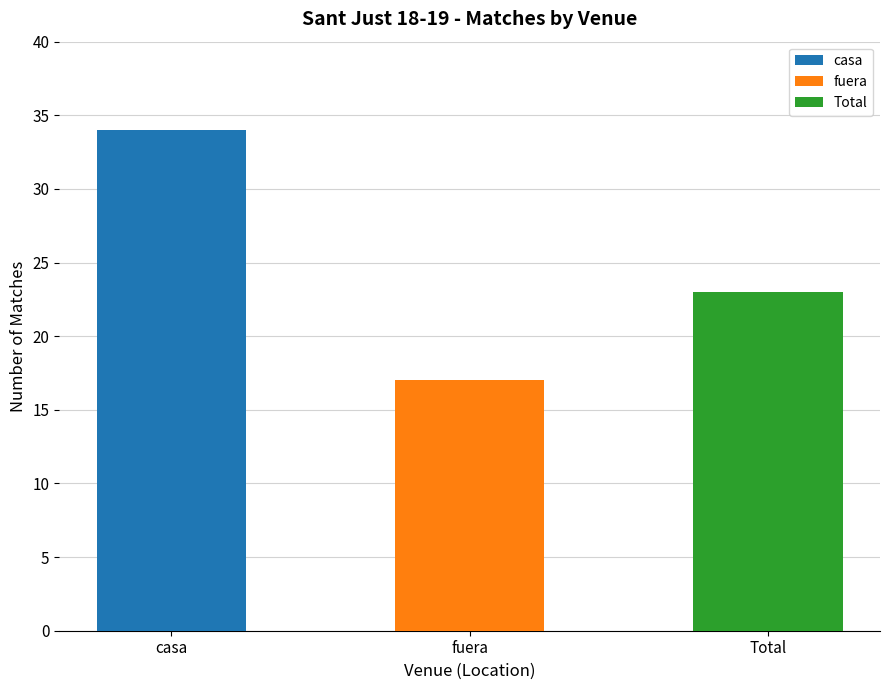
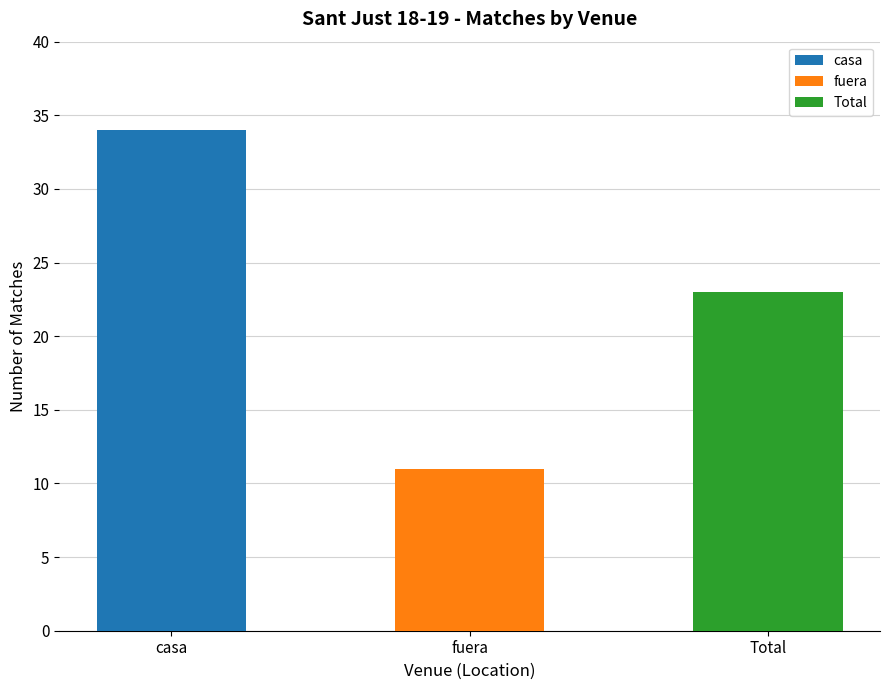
fuera: 17 -> 11
